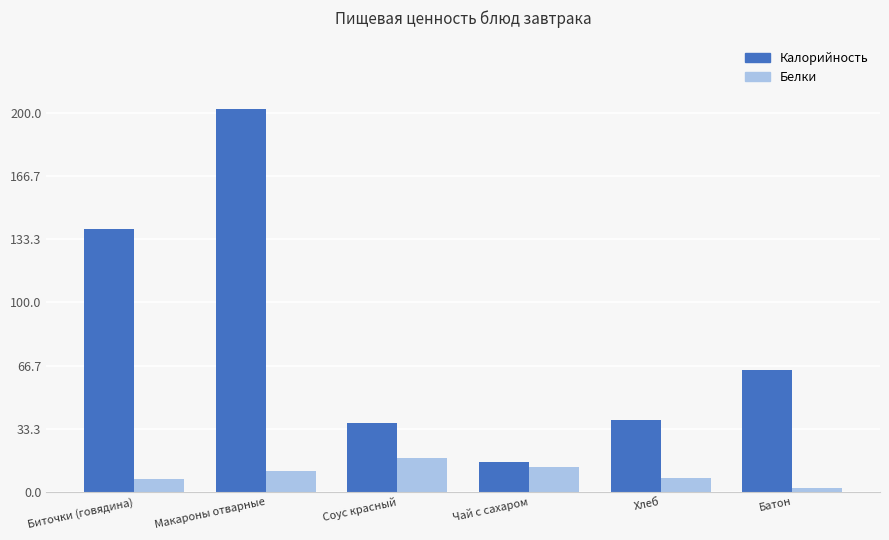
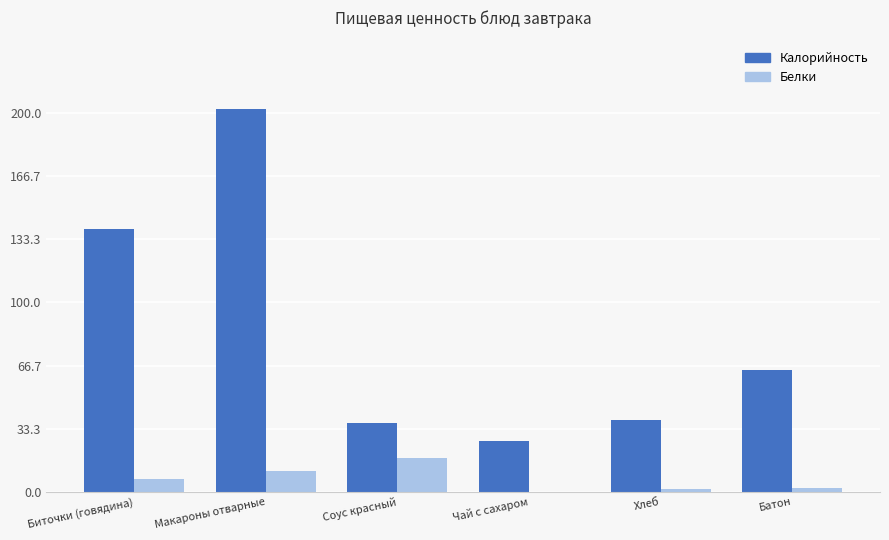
Калорийность, Чай с сахаром: 16 -> 27
Белки, Чай с сахаром: 13 -> 0
Белки, Хлеб: 7 -> 2
